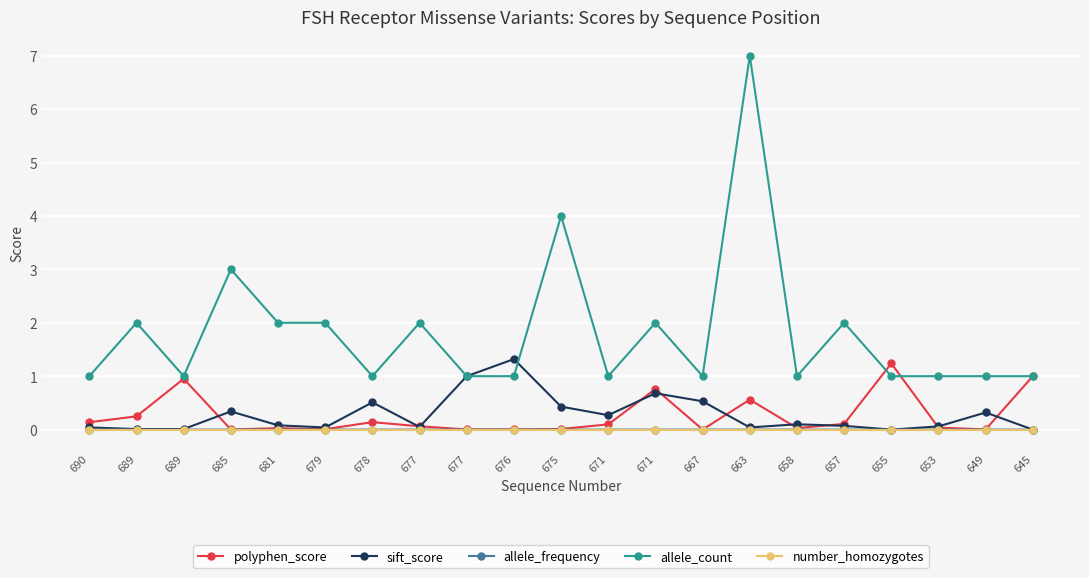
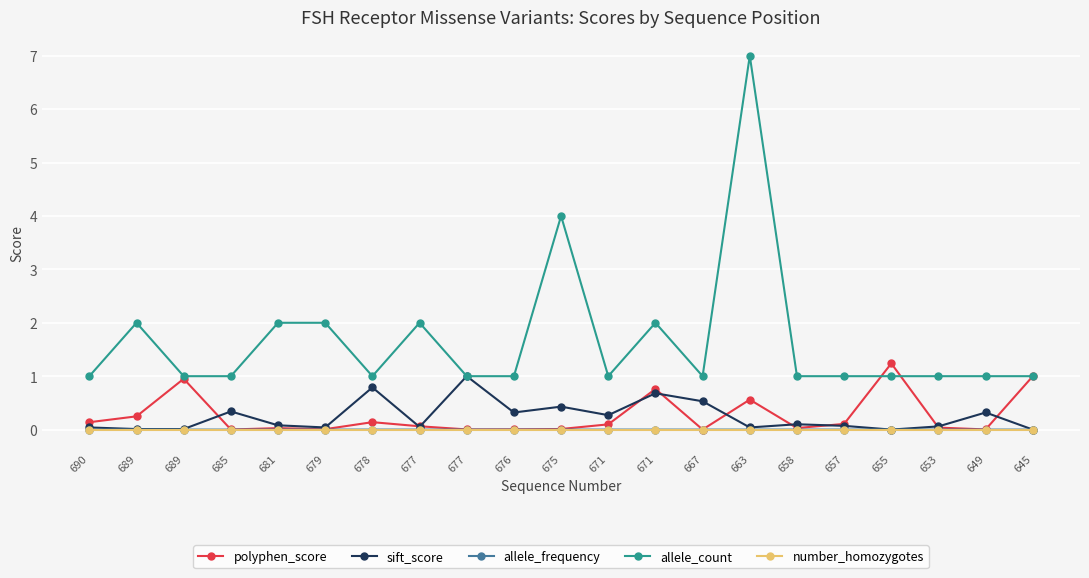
allele_count, 685: 3 -> 1
sift_score, 678: 0.5 -> 0.8
sift_score, 676: 1.3 -> 0.3
allele_count, 657: 2 -> 1
